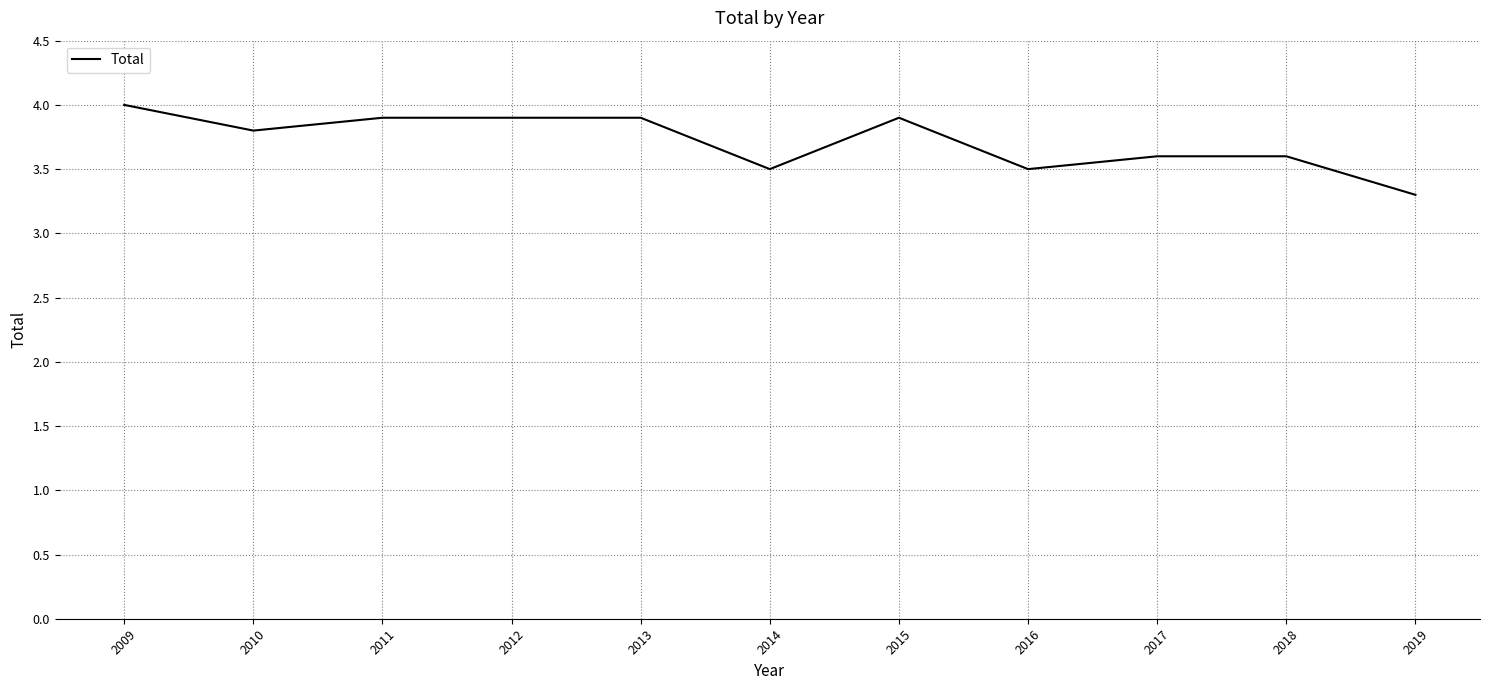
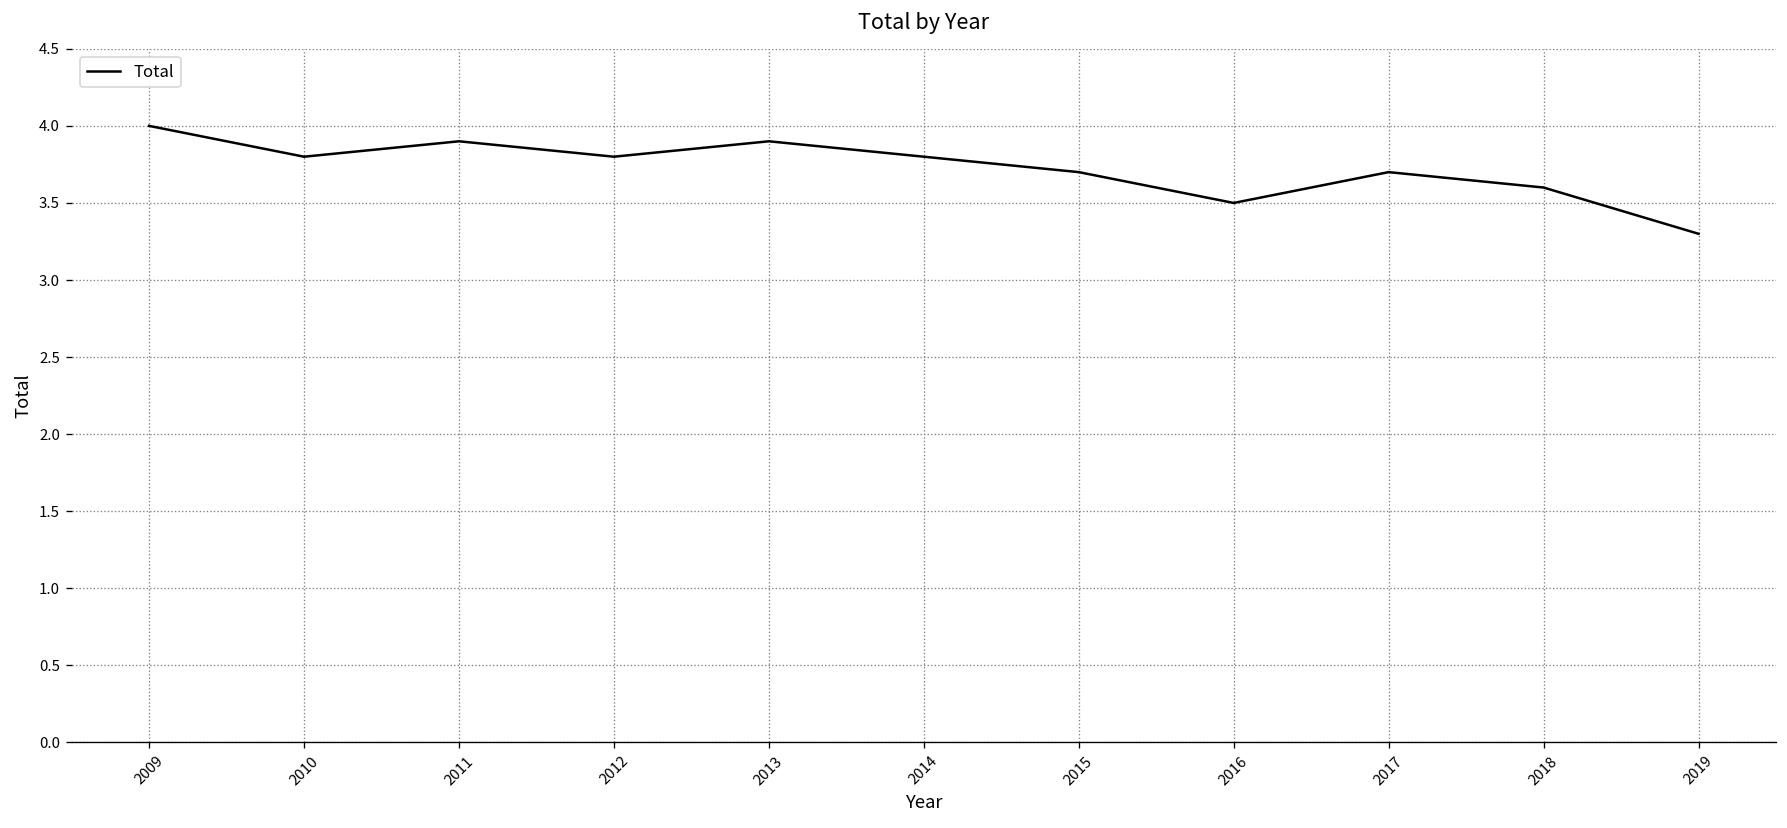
2012: 3.9 -> 3.8
2014: 3.5 -> 3.8
2015: 3.9 -> 3.7
2017: 3.6 -> 3.7
